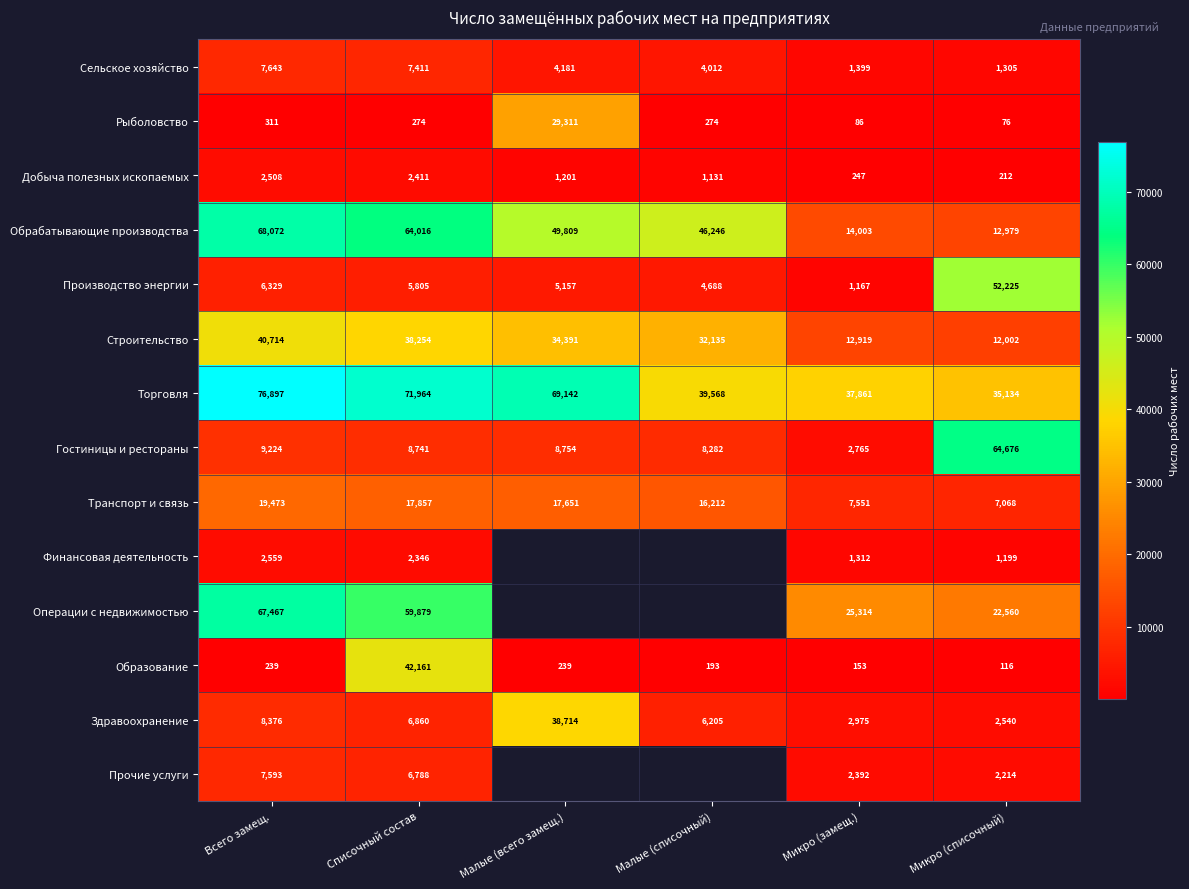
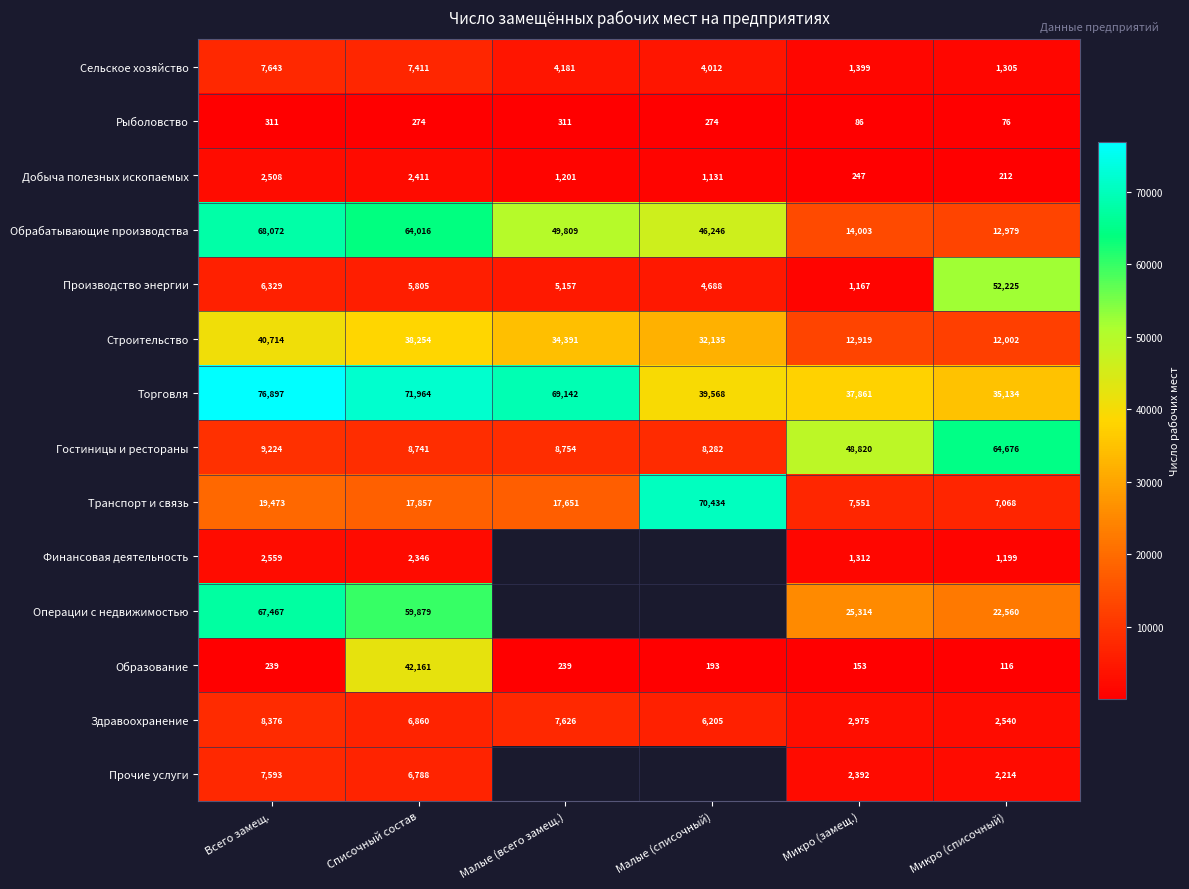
Рыболовство, Малые (всего замещ.): 29,311 -> 311
Гостиницы и рестораны, Микро (замещ.): 2,765 -> 48,820
Транспорт и связь, Малые (списочный): 16,212 -> 70,434
Здравоохранение, Малые (всего замещ.): 38,714 -> 7,626
